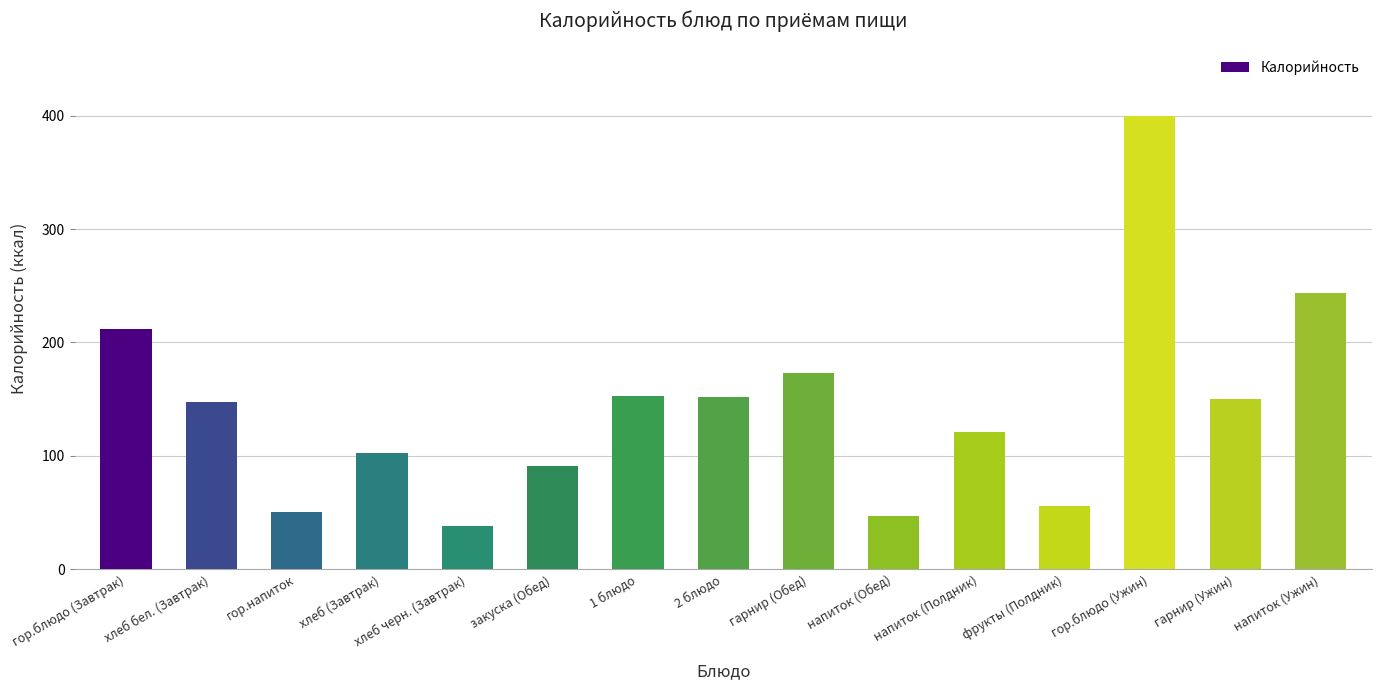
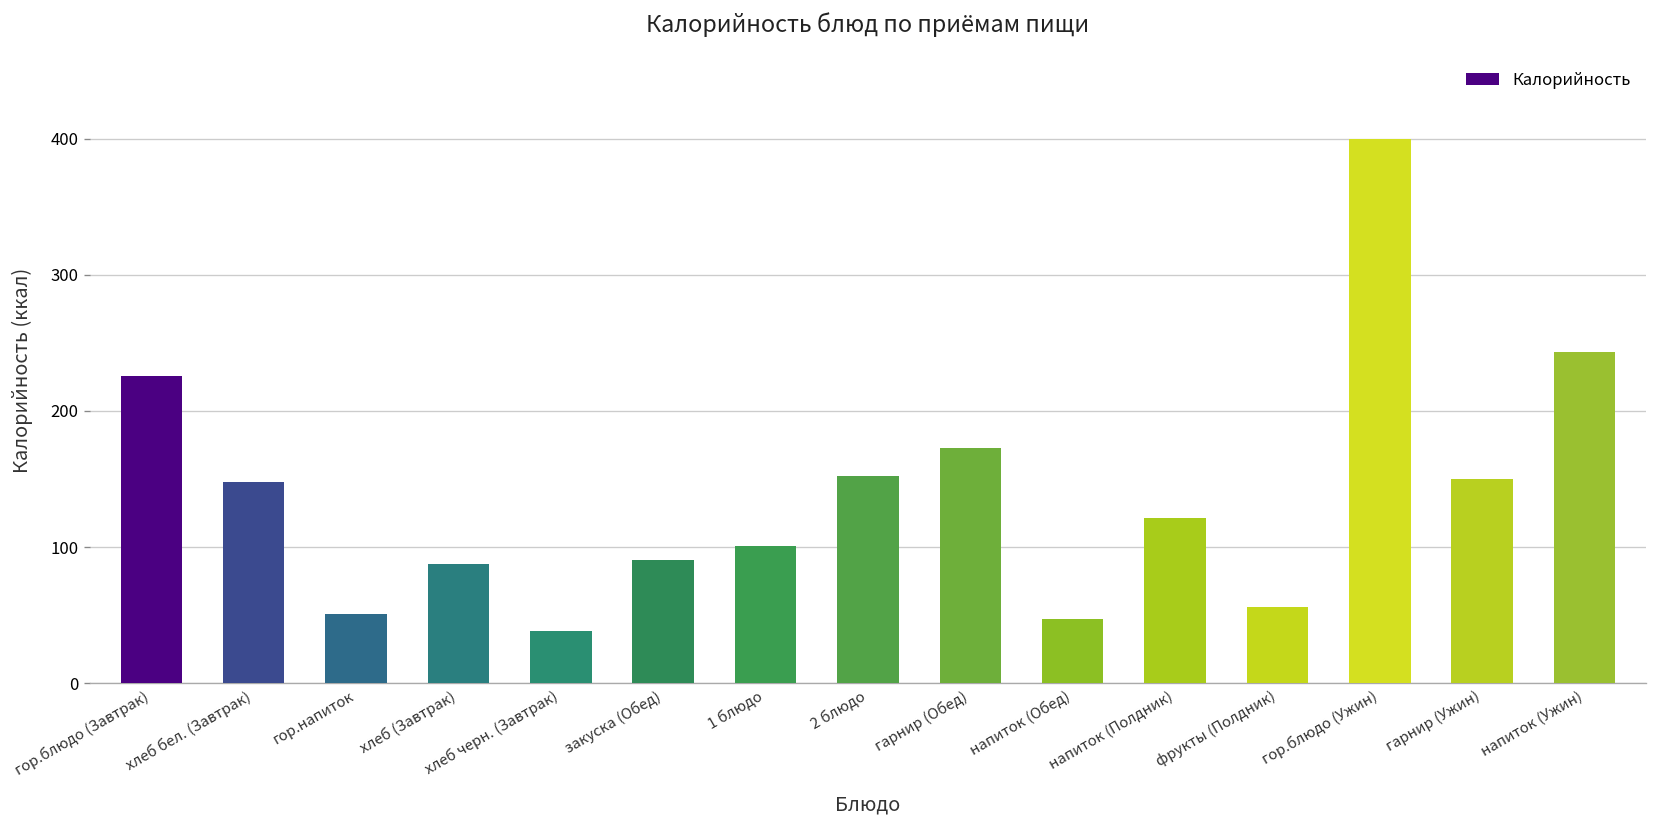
гор.блюдо (Завтрак): 212 -> 225
хлеб (Завтрак): 102 -> 88
1 блюдо: 153 -> 101
